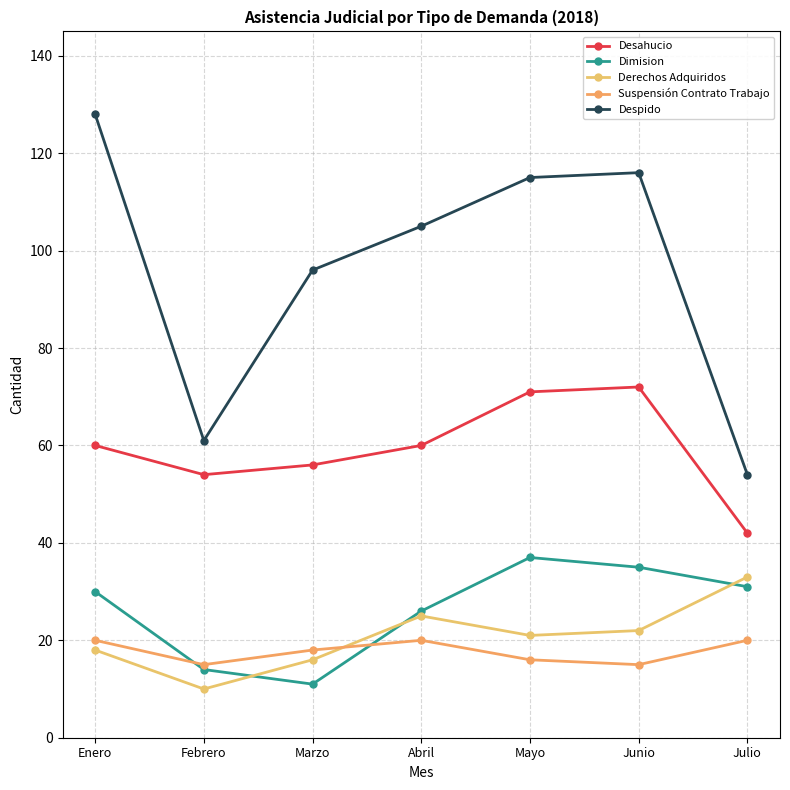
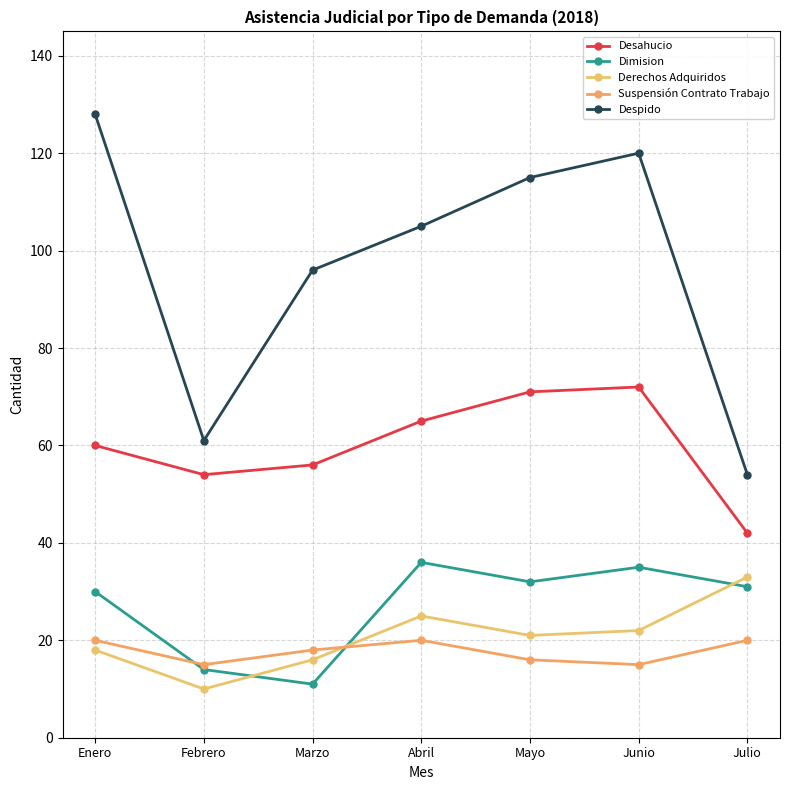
Desahucio, Abril: 60 -> 65
Dimision, Abril: 26 -> 36
Dimision, Mayo: 37 -> 32
Despido, Junio: 116 -> 120
